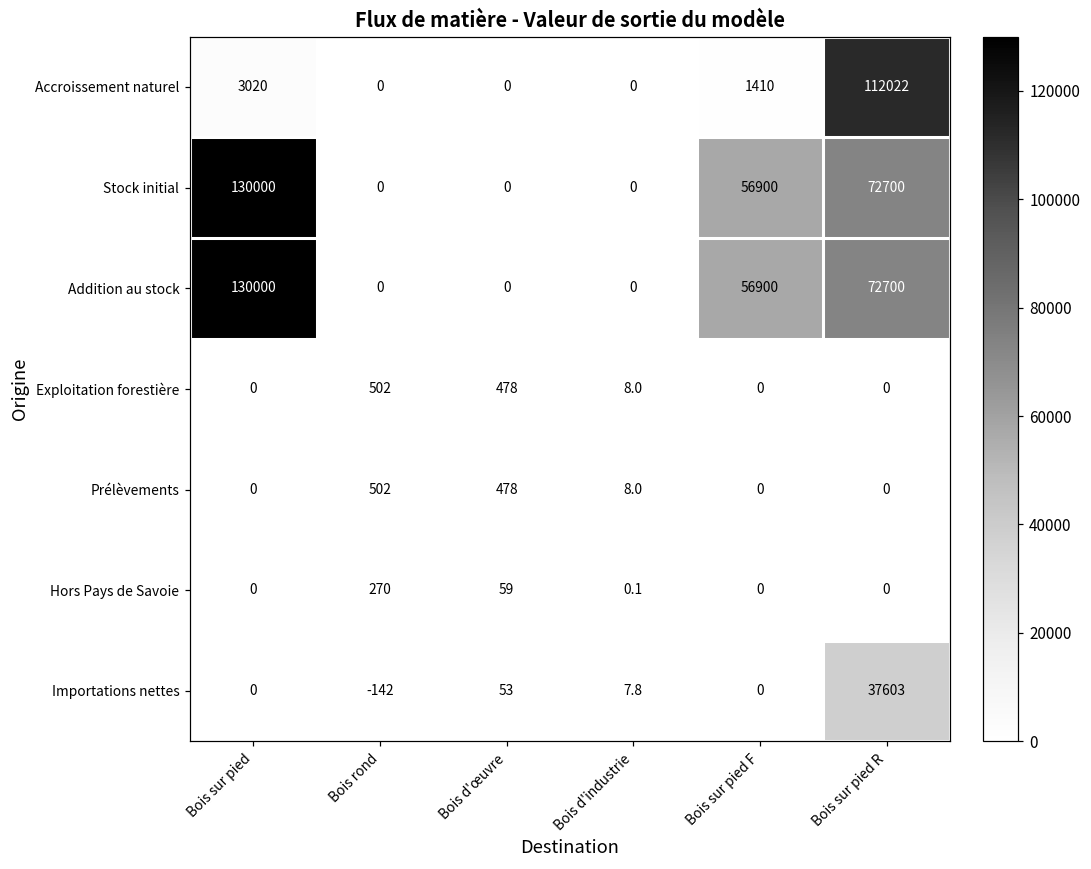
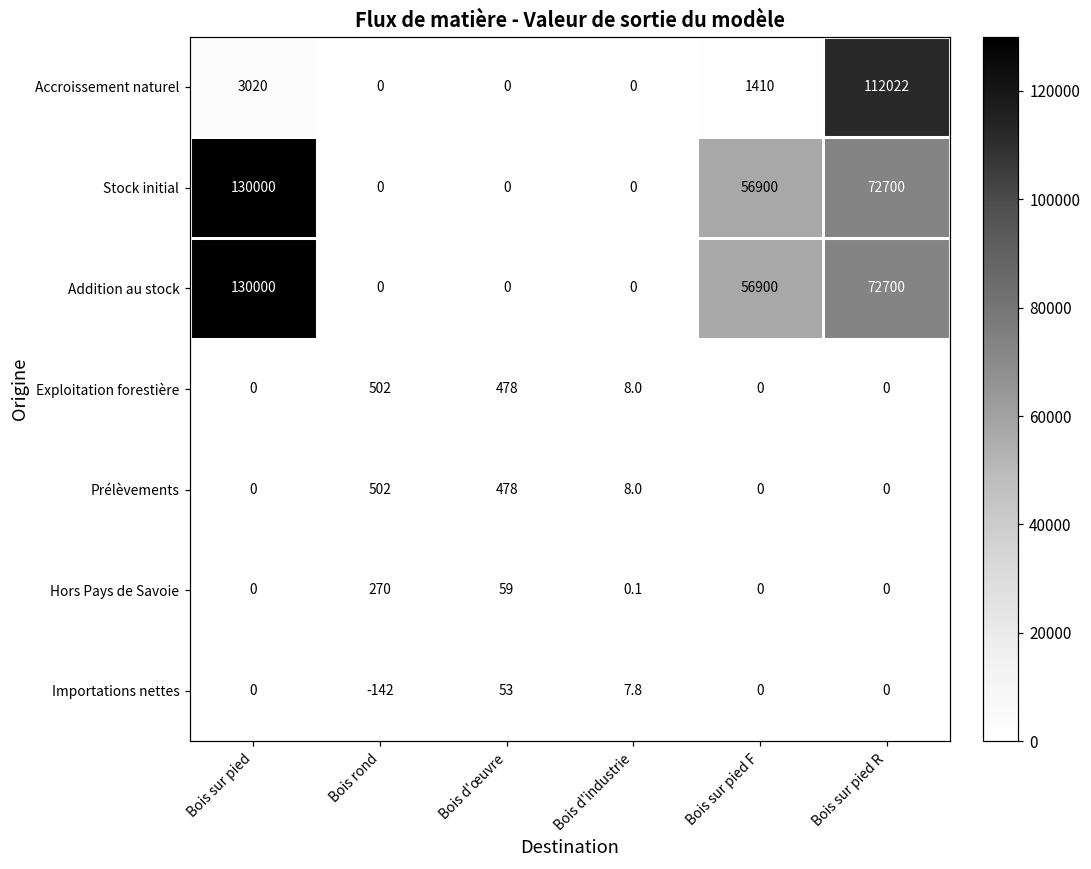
Importations nettes, Bois sur pied R: 37603 -> 0
